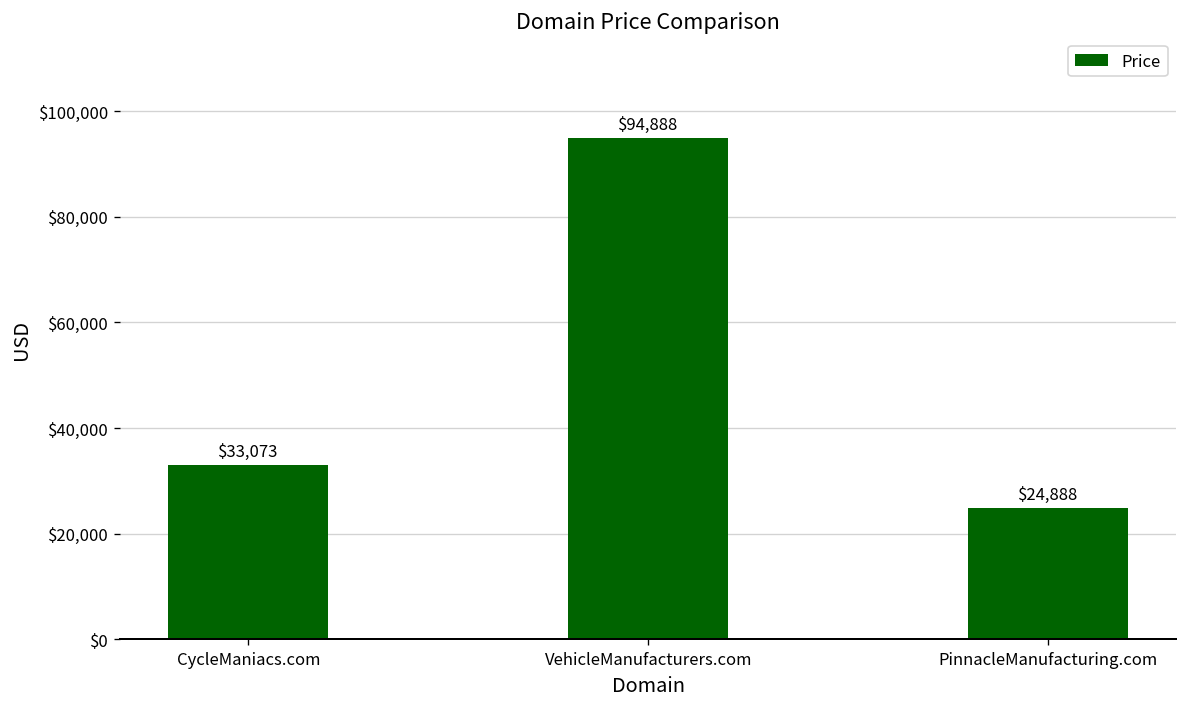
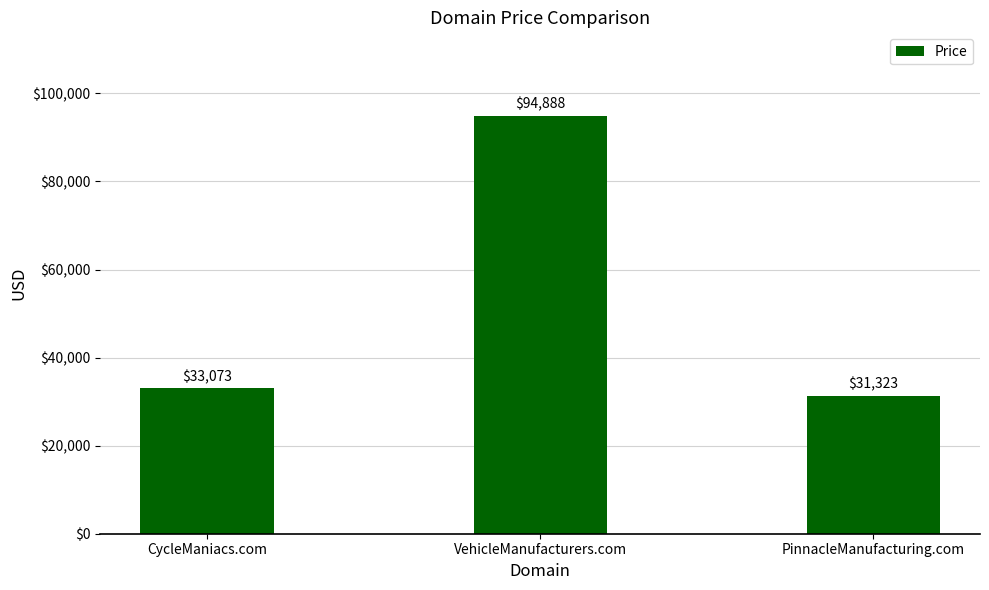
PinnacleManufacturing.com: $24,888 -> $31,323
